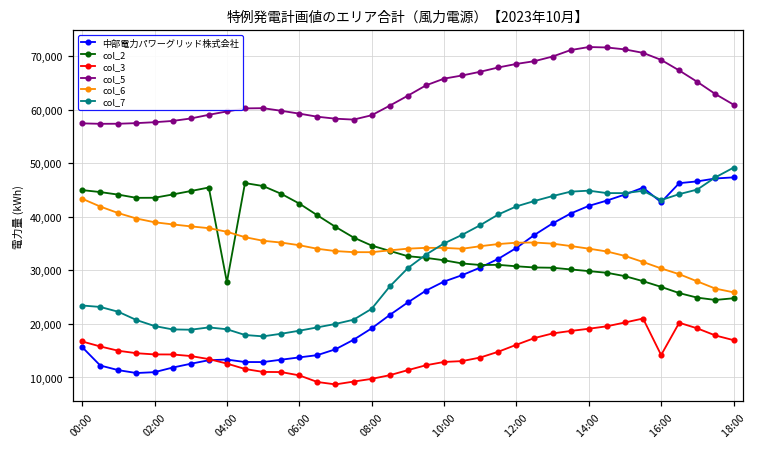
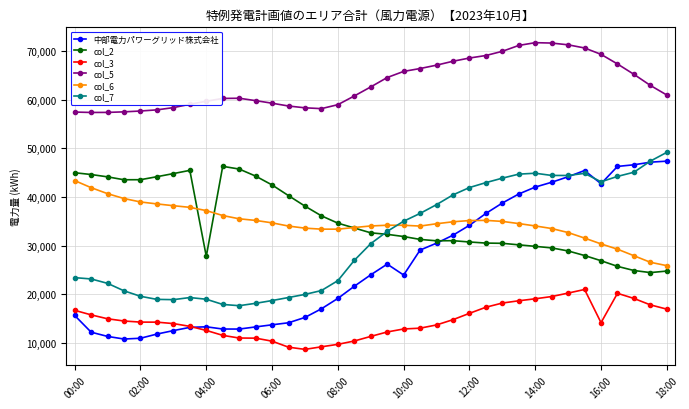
中部電力パワーグリッド株式会社, 10:00: 28,000 -> 24,000
